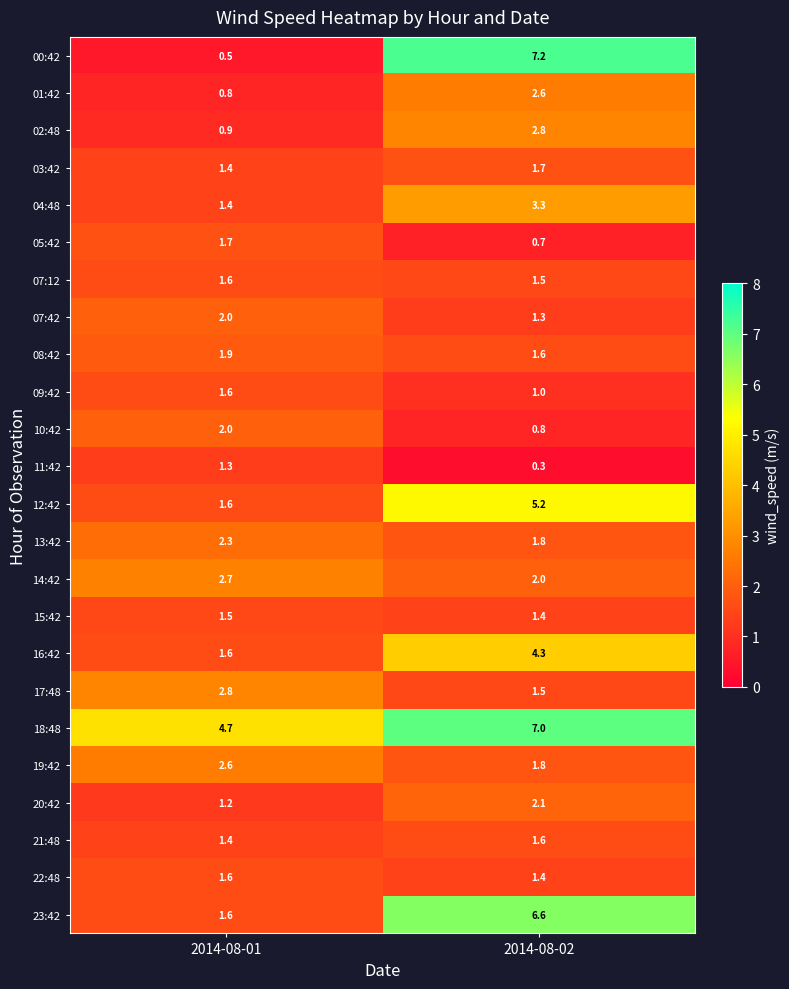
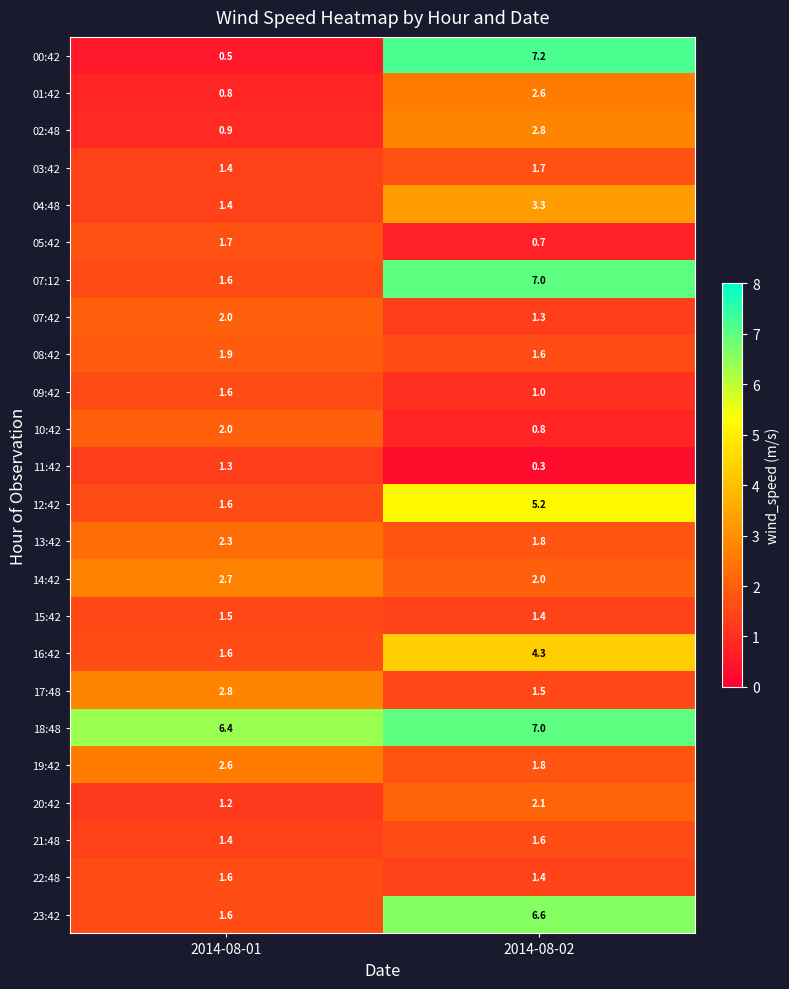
07:12, 2014-08-02: 1.5 -> 7.0
18:48, 2014-08-01: 4.7 -> 6.4
